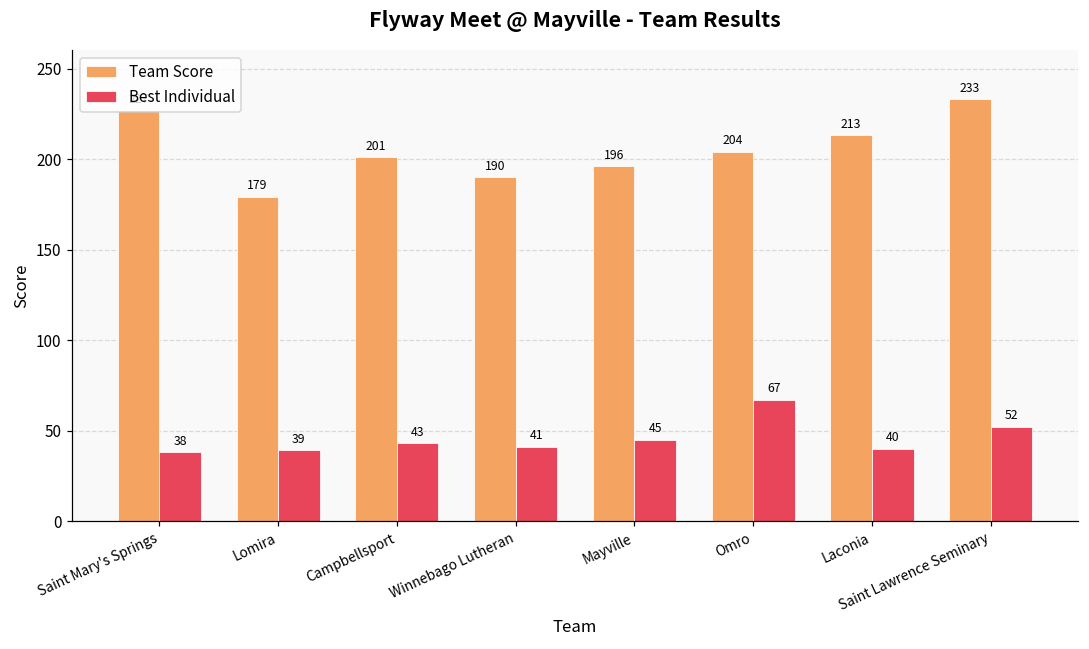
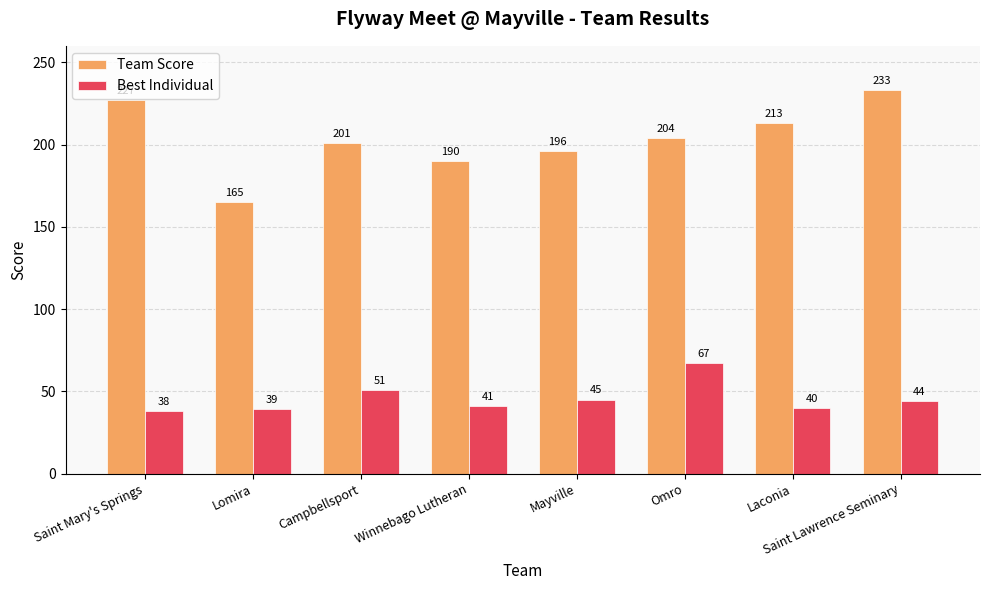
Team Score, Lomira: 179 -> 165
Best Individual, Campbellsport: 43 -> 51
Best Individual, Saint Lawrence Seminary: 52 -> 44
